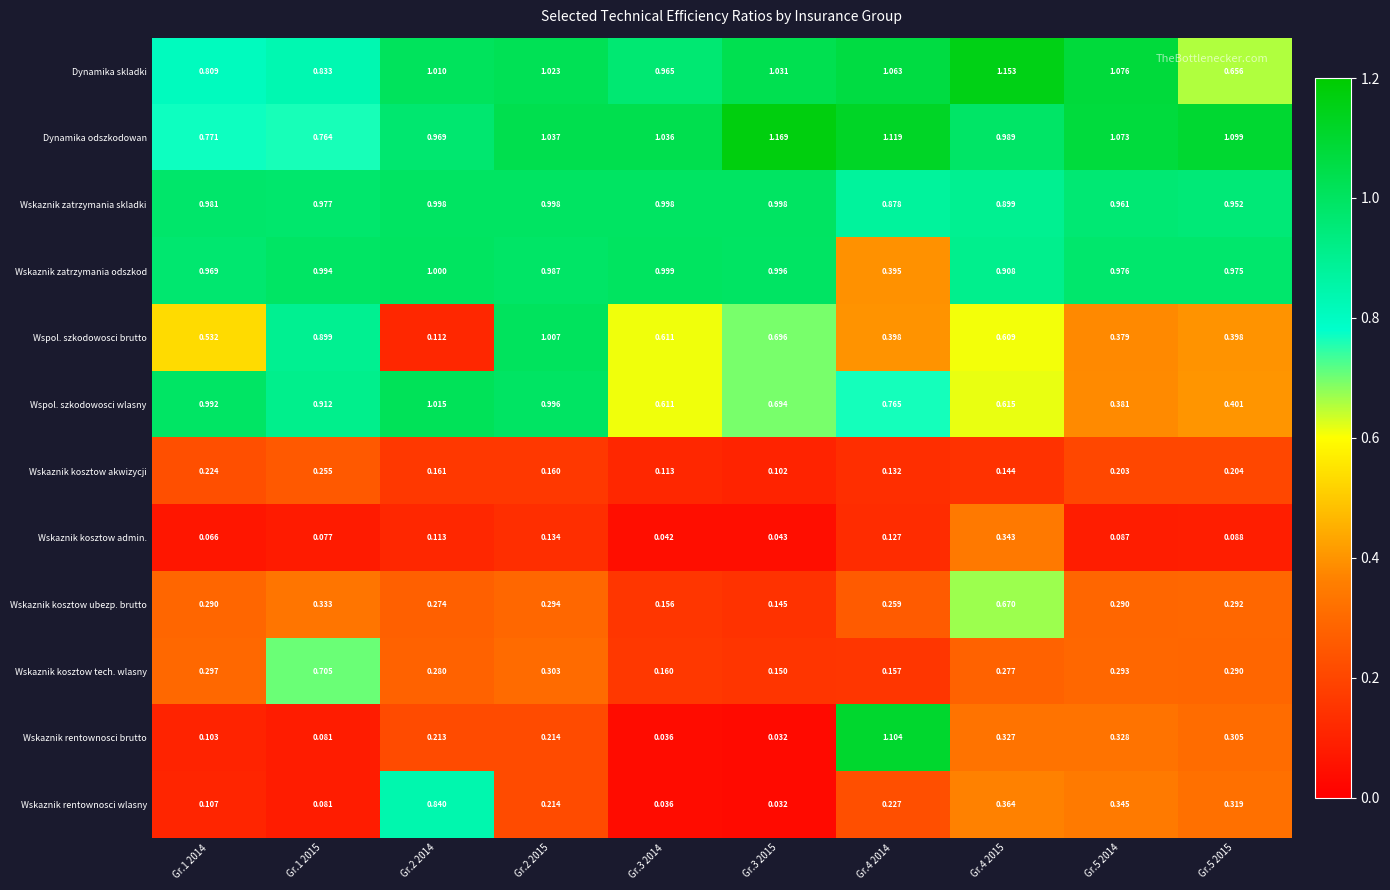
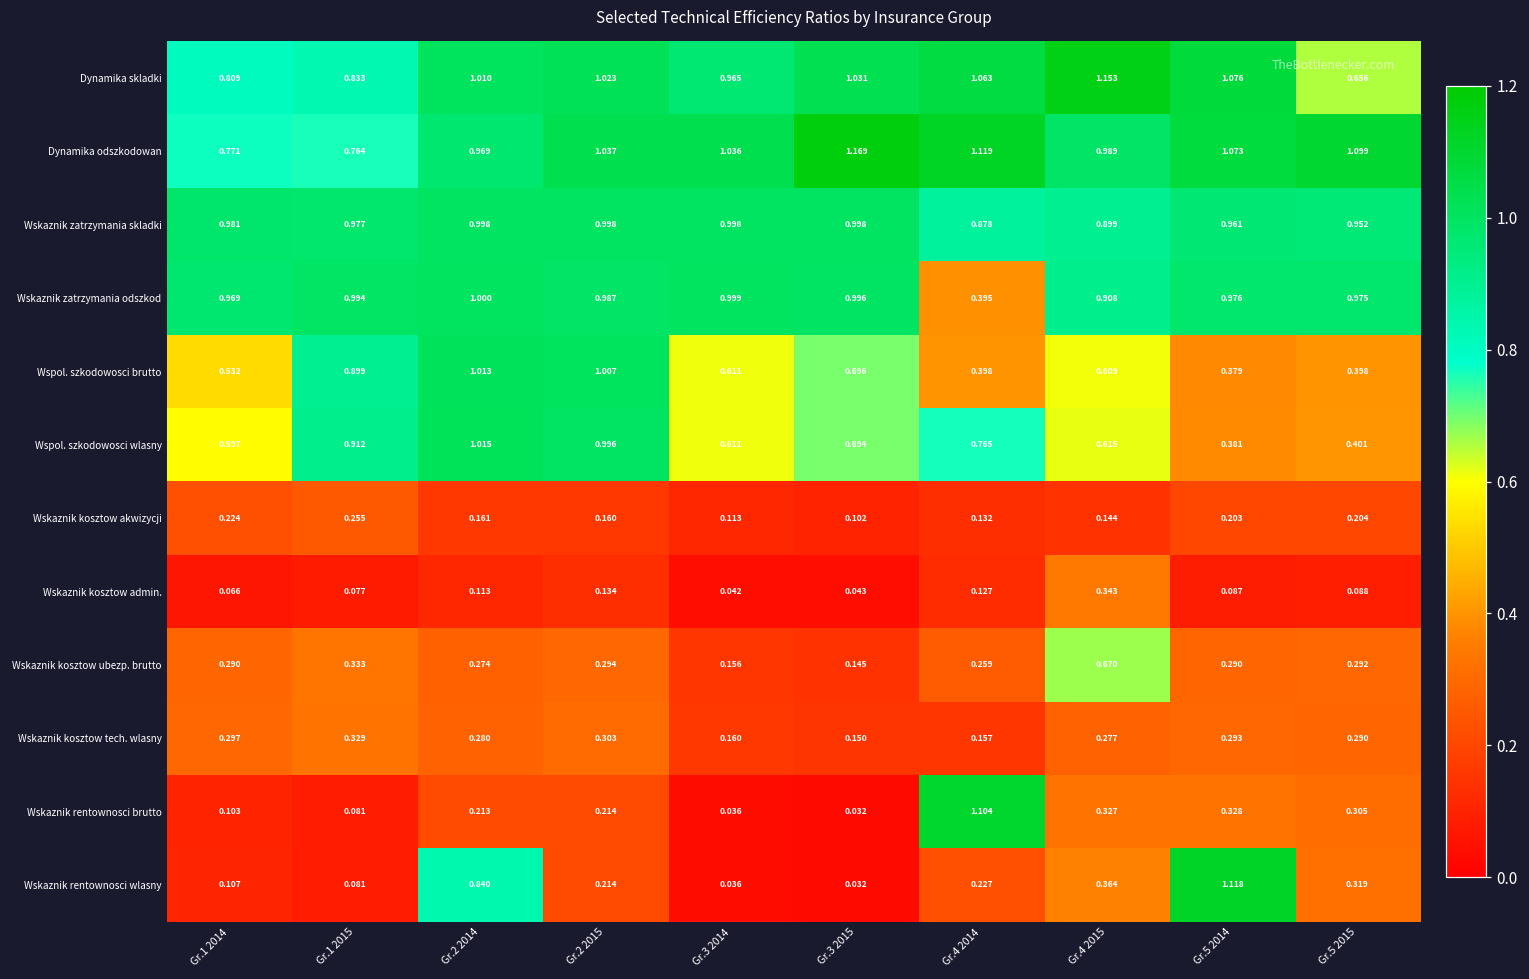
Wspol. szkodowosci brutto, Gr.2 2014: 0.112 -> 1.013
Wspol. szkodowosci wlasny, Gr.1 2014: 0.992 -> 0.597
Wskaznik kosztow tech. wlasny, Gr.1 2015: 0.705 -> 0.329
Wskaznik rentownosci wlasny, Gr.5 2014: 0.345 -> 1.118
